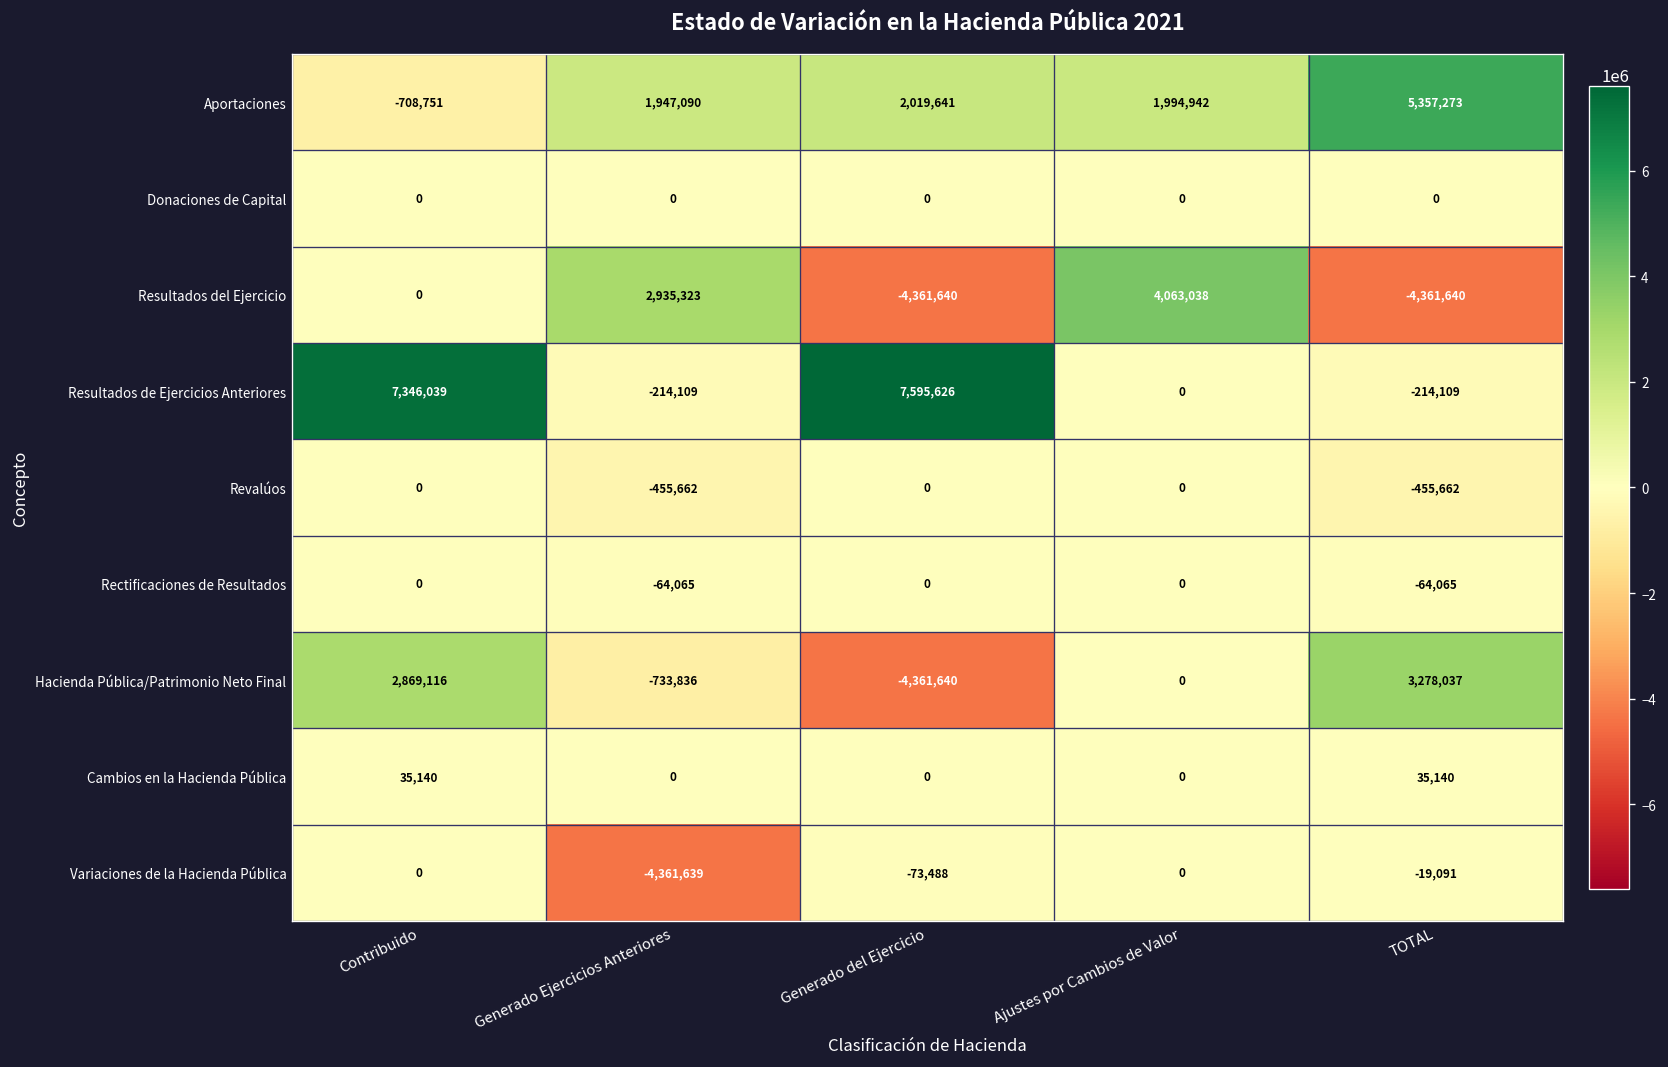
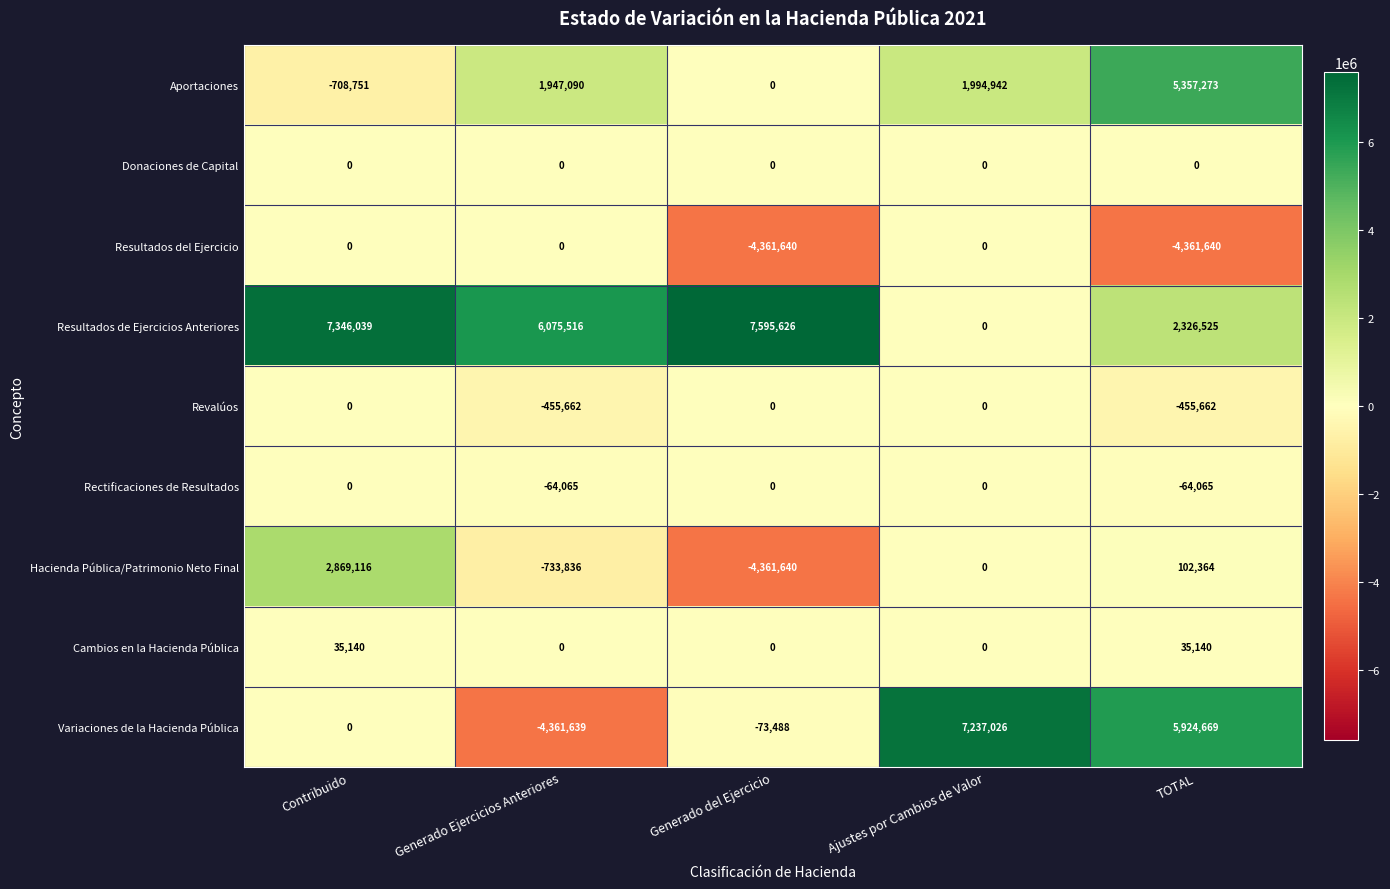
Aportaciones, Generado del Ejercicio: 2,019,641 -> 0
Resultados del Ejercicio, Generado Ejercicios Anteriores: 2,935,323 -> 0
Resultados del Ejercicio, Ajustes por Cambios de Valor: 4,063,038 -> 0
Resultados de Ejercicios Anteriores, Generado Ejercicios Anteriores: -214,109 -> 6,075,516
Resultados de Ejercicios Anteriores, TOTAL: -214,109 -> 2,326,525
Hacienda Pública/Patrimonio Neto Final, TOTAL: 3,278,037 -> 102,364
Variaciones de la Hacienda Pública, Ajustes por Cambios de Valor: 0 -> 7,237,026
Variaciones de la Hacienda Pública, TOTAL: -19,091 -> 5,924,669
